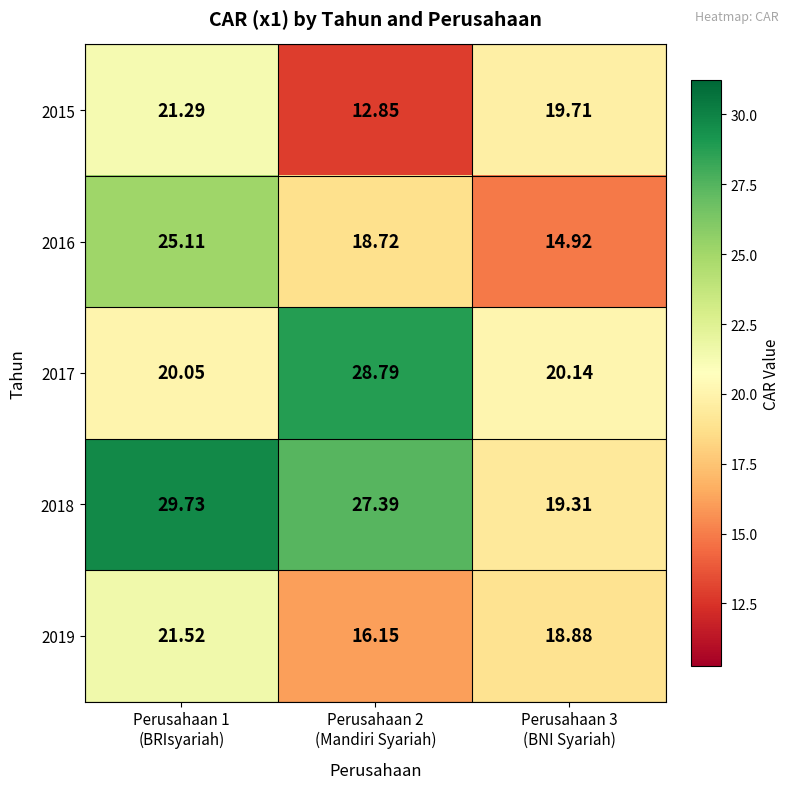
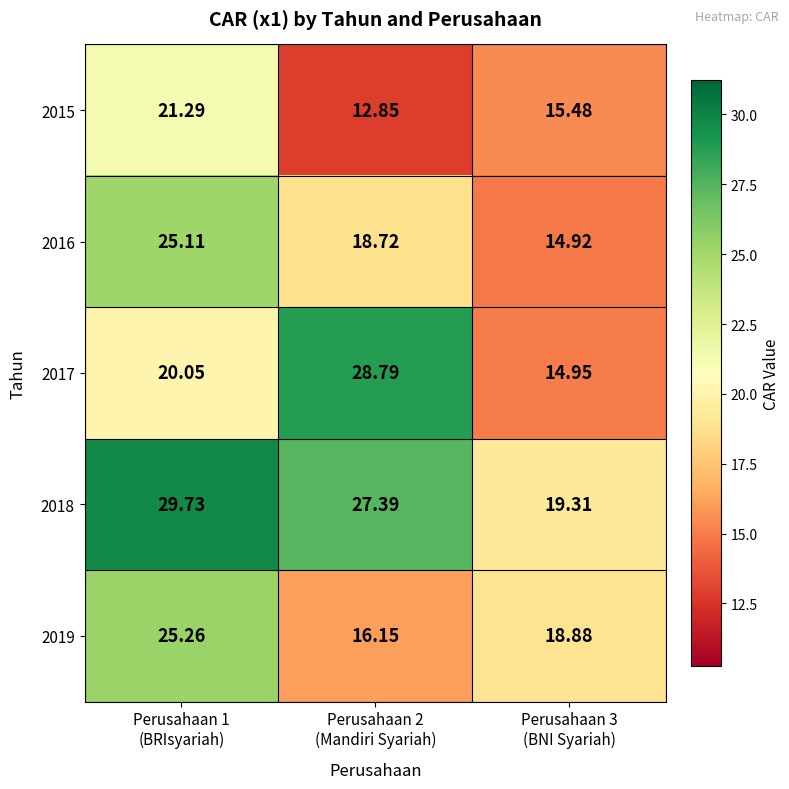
2015, Perusahaan 3 (BNI Syariah): 19.71 -> 15.48
2017, Perusahaan 3 (BNI Syariah): 20.14 -> 14.95
2019, Perusahaan 1 (BRIsyariah): 21.52 -> 25.26
